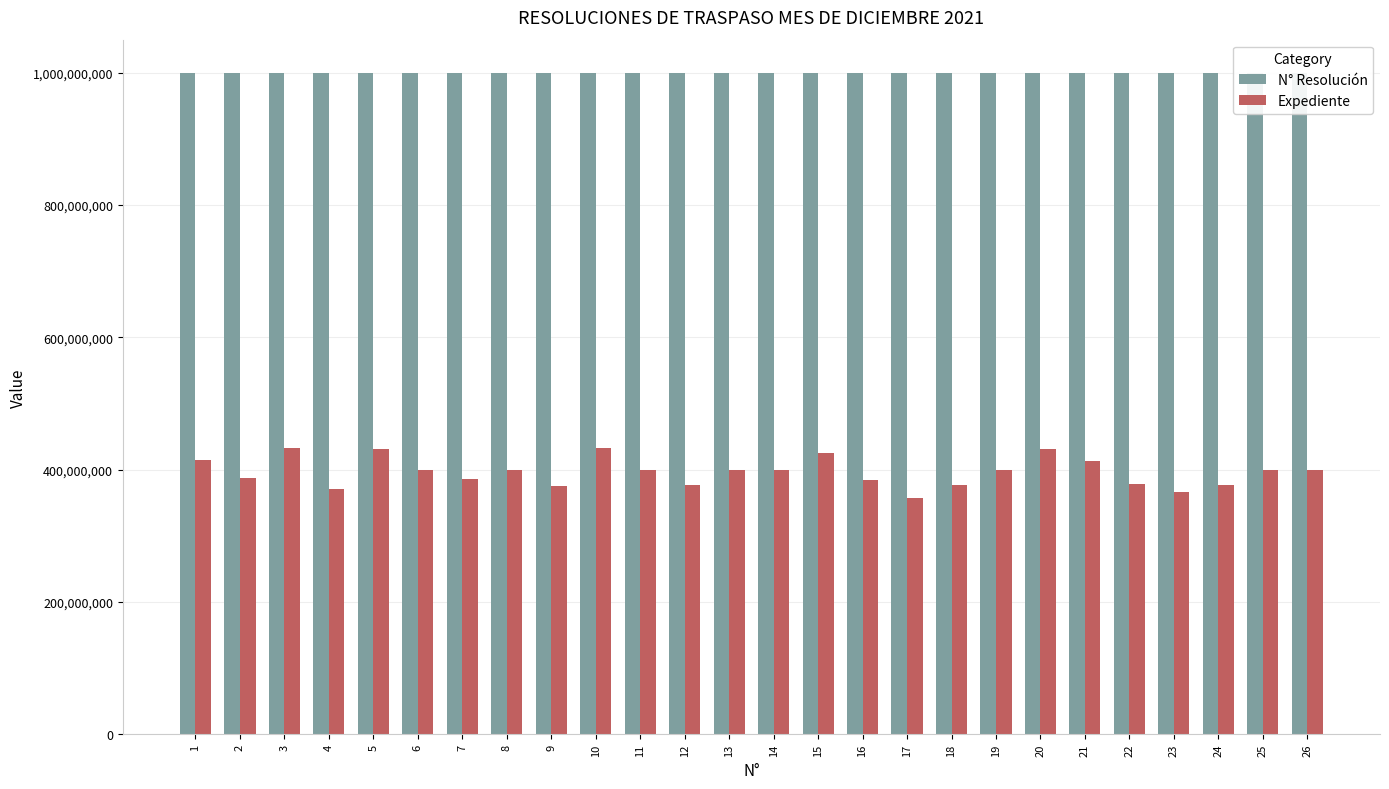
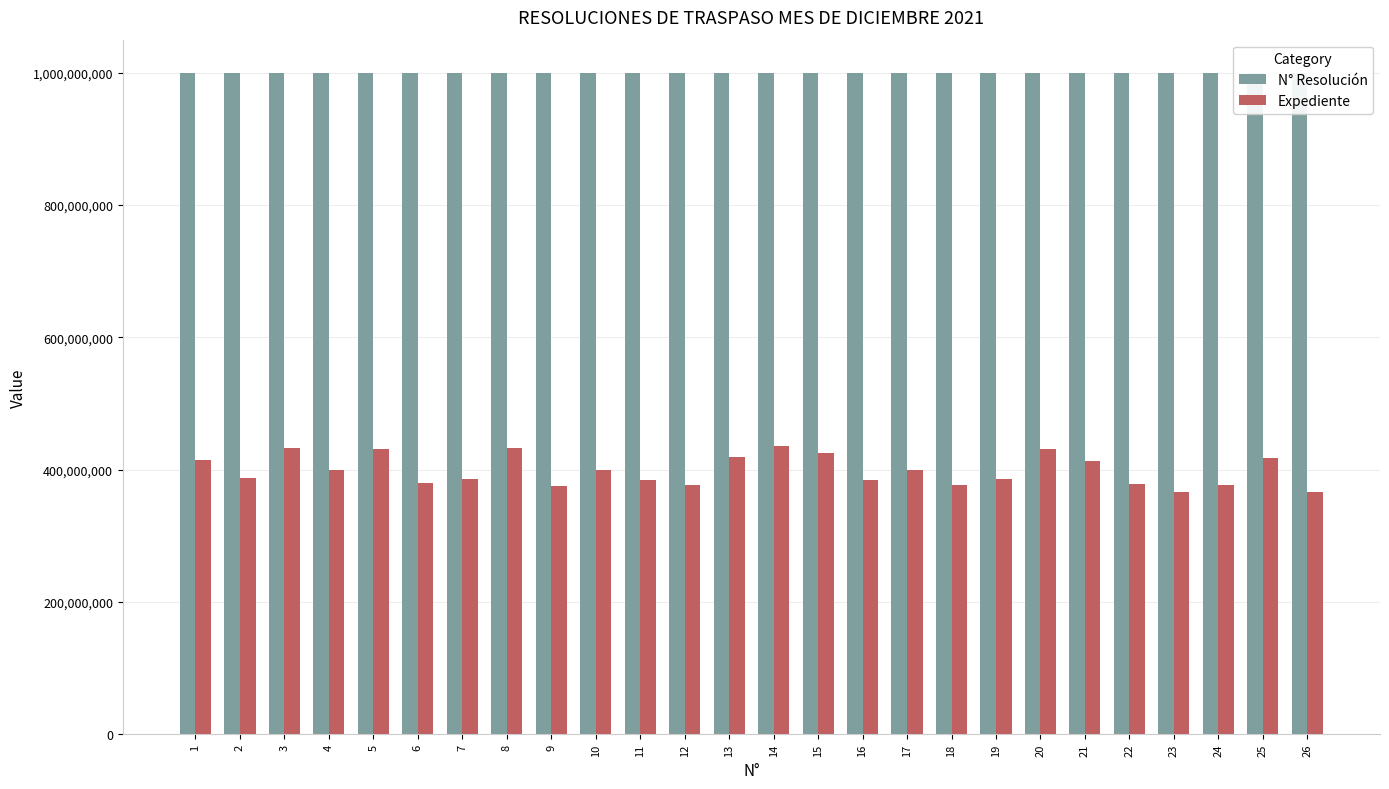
Expediente, 4: 370,000,000 -> 400,000,000
Expediente, 6: 400,000,000 -> 380,000,000
Expediente, 8: 400,000,000 -> 430,000,000
Expediente, 10: 430,000,000 -> 400,000,000
Expediente, 11: 400,000,000 -> 380,000,000
Expediente, 13: 400,000,000 -> 420,000,000
Expediente, 14: 400,000,000 -> 430,000,000
Expediente, 17: 360,000,000 -> 400,000,000
Expediente, 19: 400,000,000 -> 390,000,000
Expediente, 25: 400,000,000 -> 420,000,000
Expediente, 26: 400,000,000 -> 370,000,000
